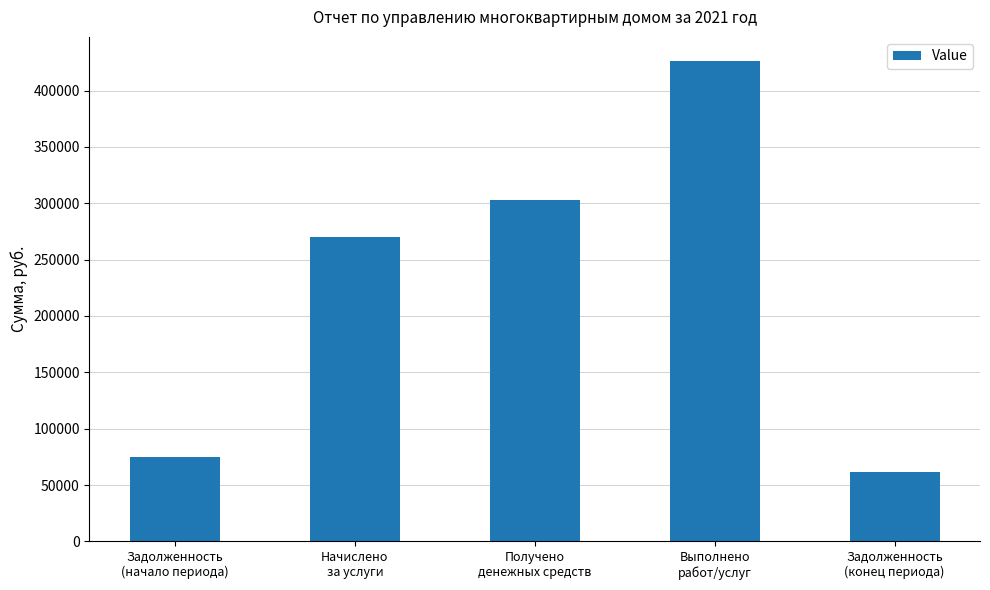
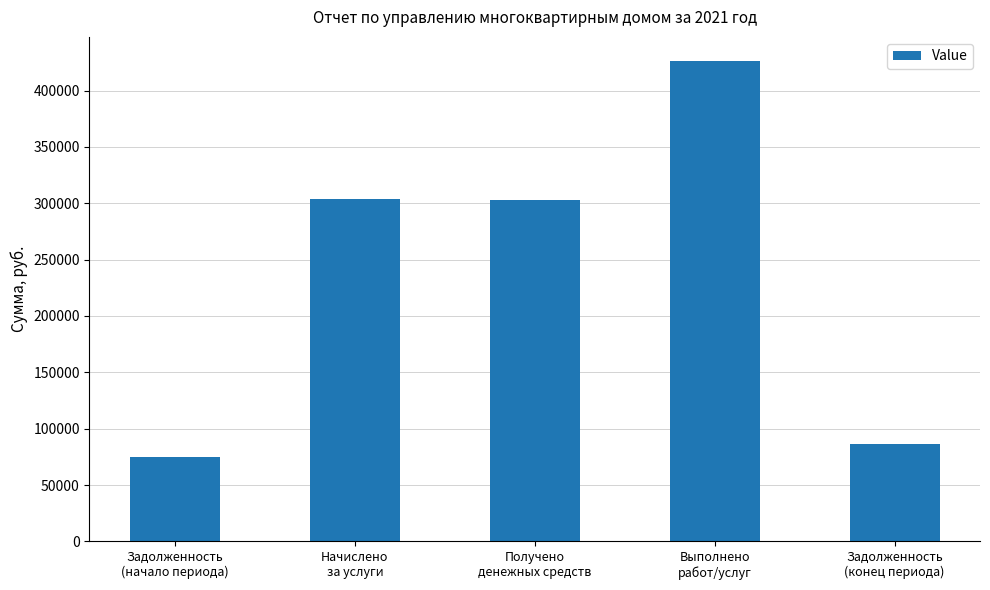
Начислено за услуги: 270000 -> 304000
Задолженность (конец периода): 62000 -> 86000
